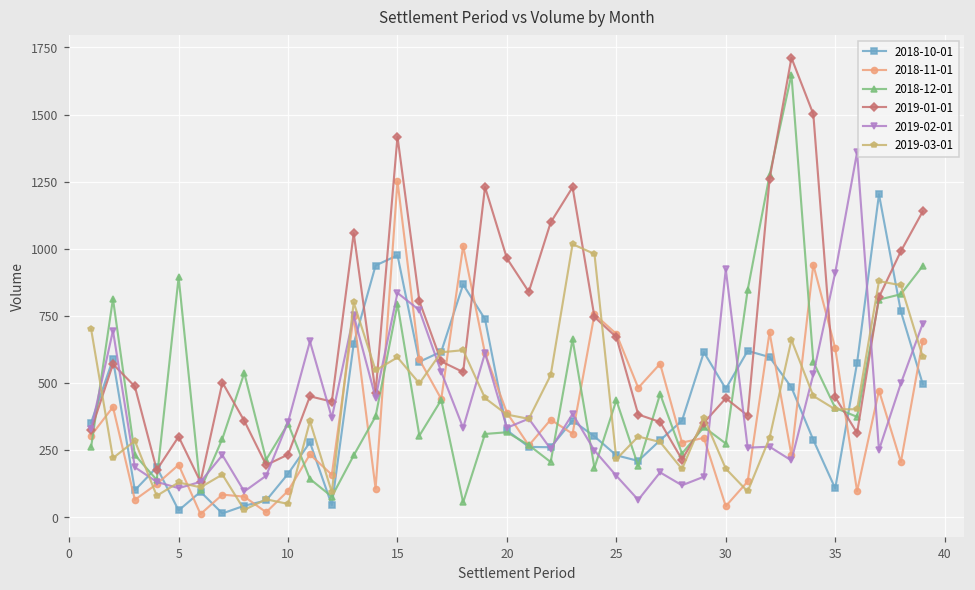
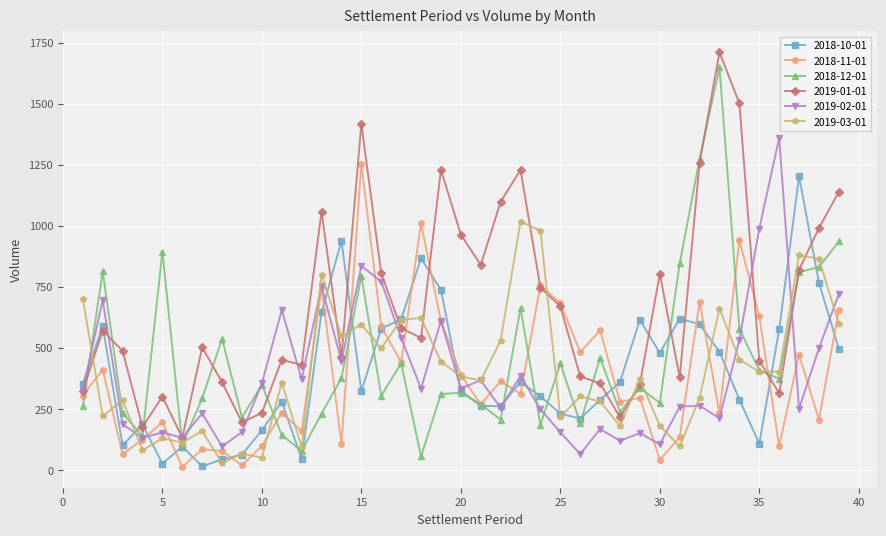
2019-02-01, 5: 110 -> 150
2018-10-01, 15: 980 -> 320
2019-01-01, 30: 440 -> 800
2019-02-01, 30: 920 -> 100
2019-02-01, 35: 910 -> 990
